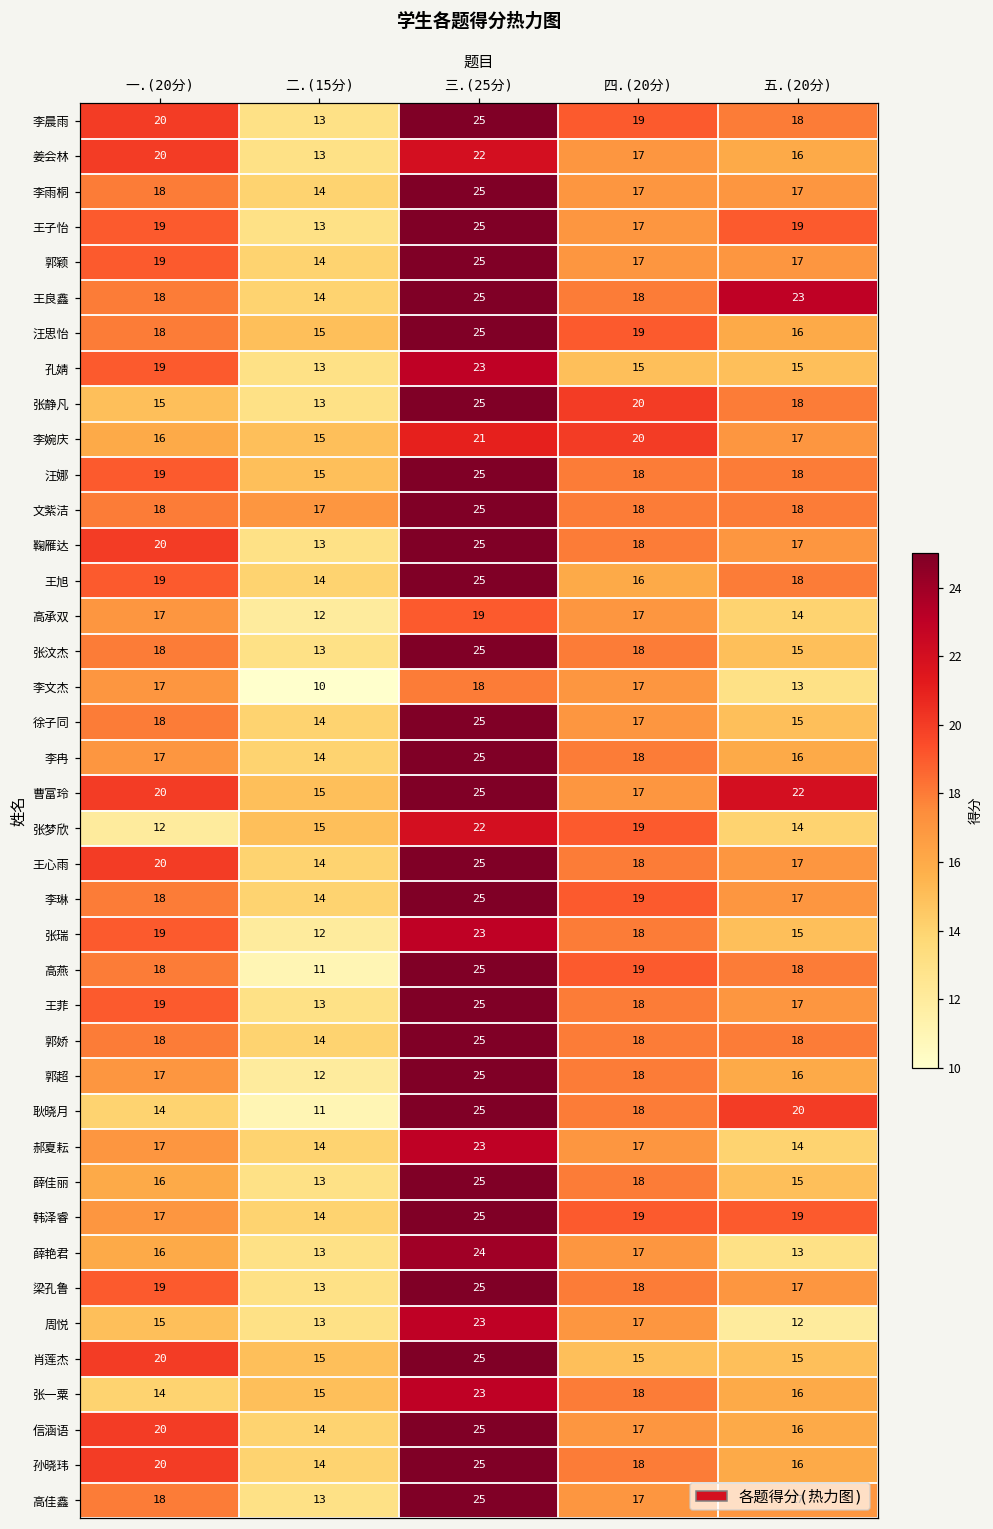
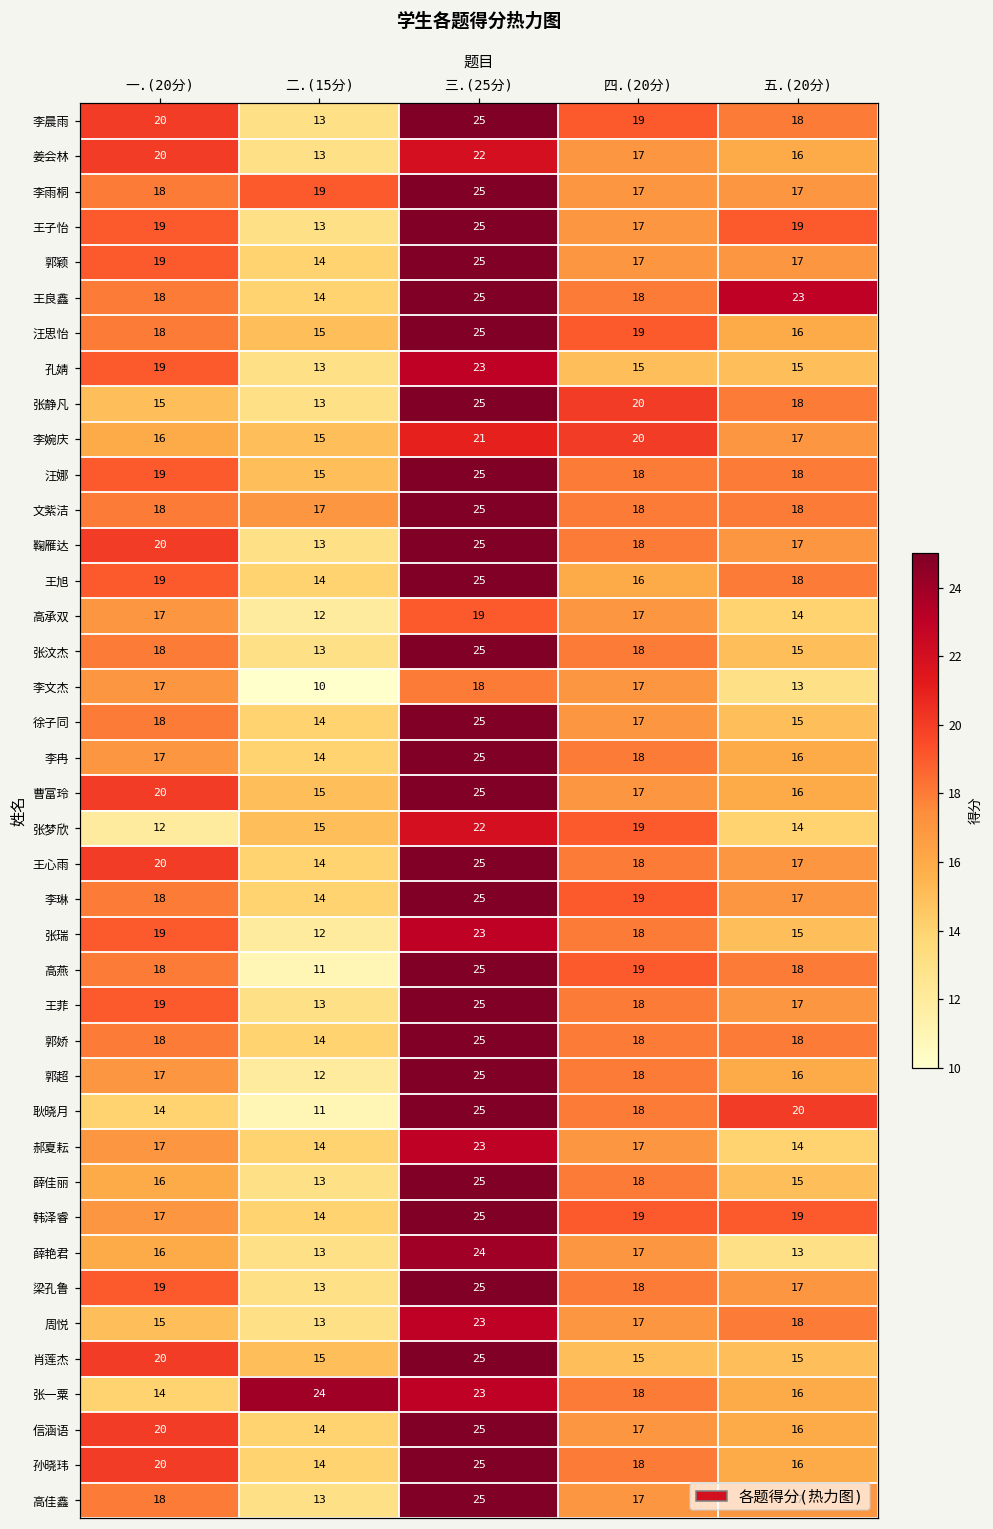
李雨桐, 二.(15分): 14 -> 19
曹富玲, 五.(20分): 22 -> 16
周悦, 五.(20分): 12 -> 18
张一粟, 二.(15分): 15 -> 24
